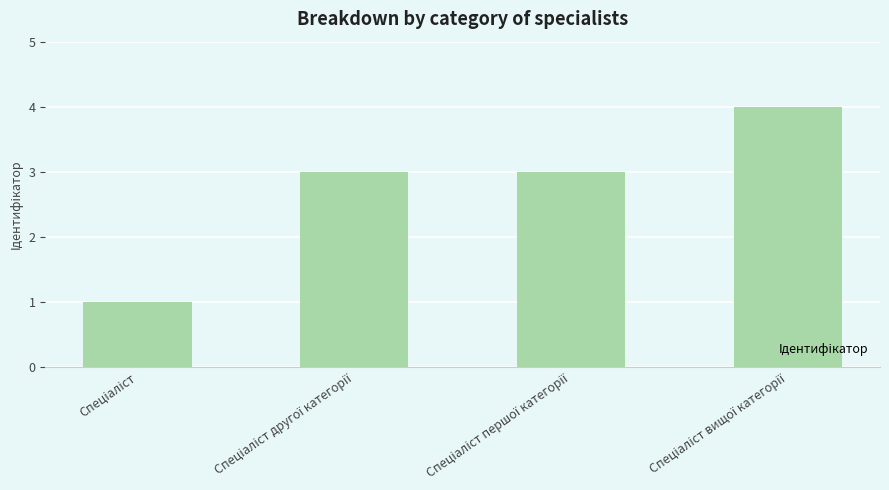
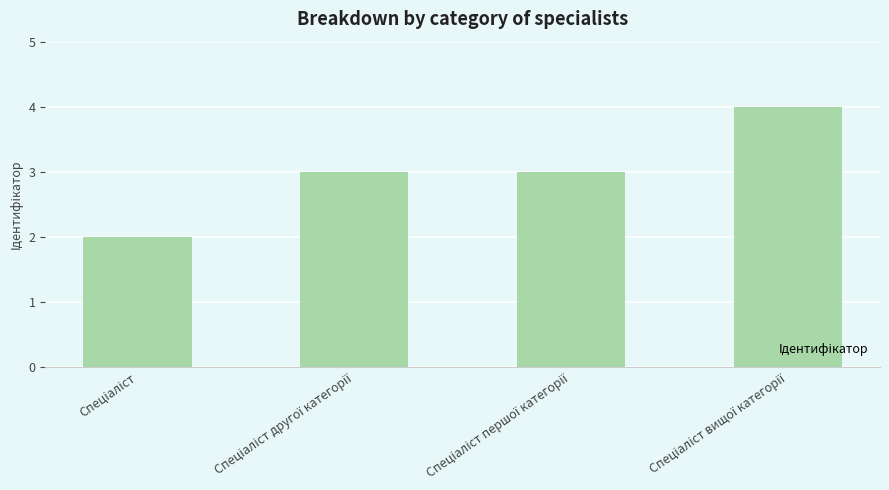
Спеціаліст: 1 -> 2
